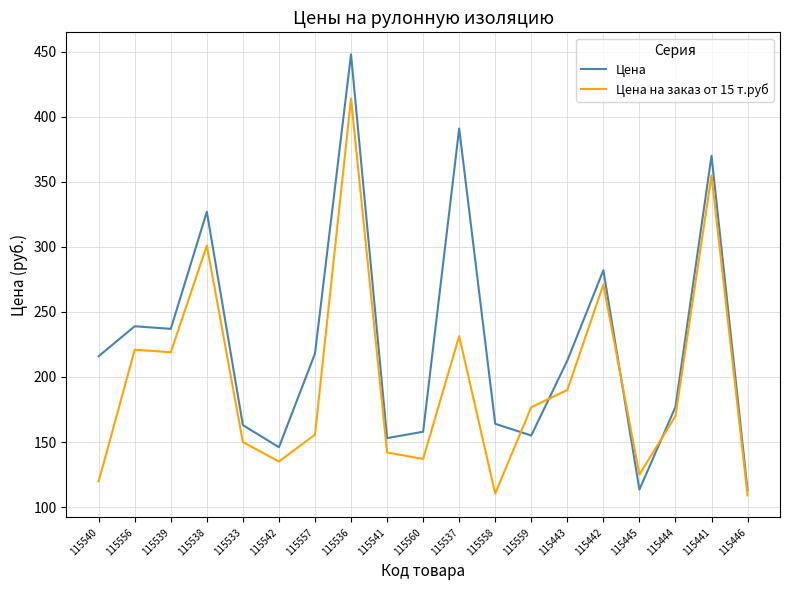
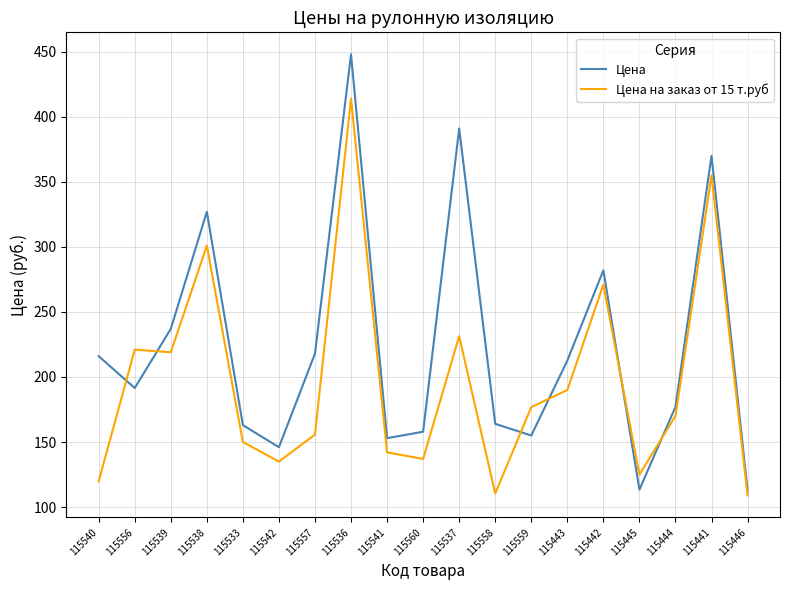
Цена, 115556: 239 -> 192
